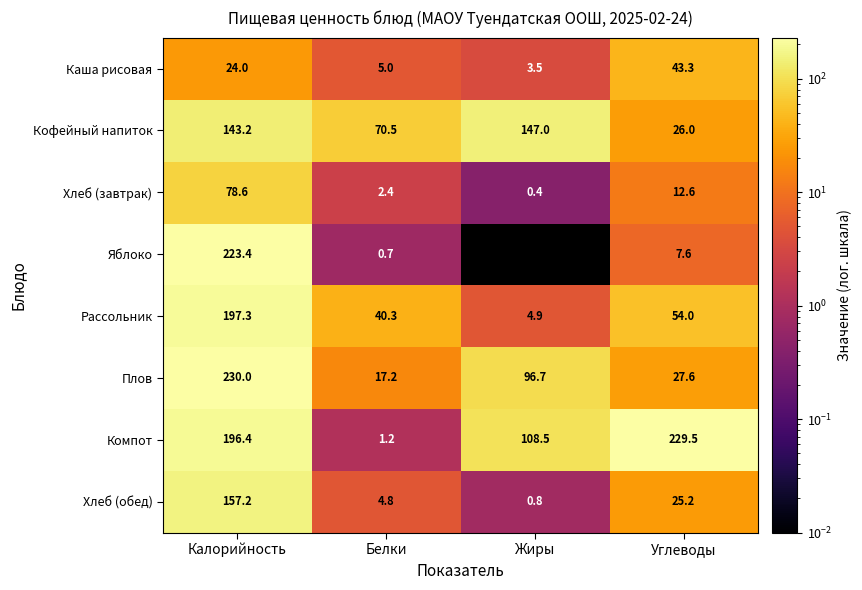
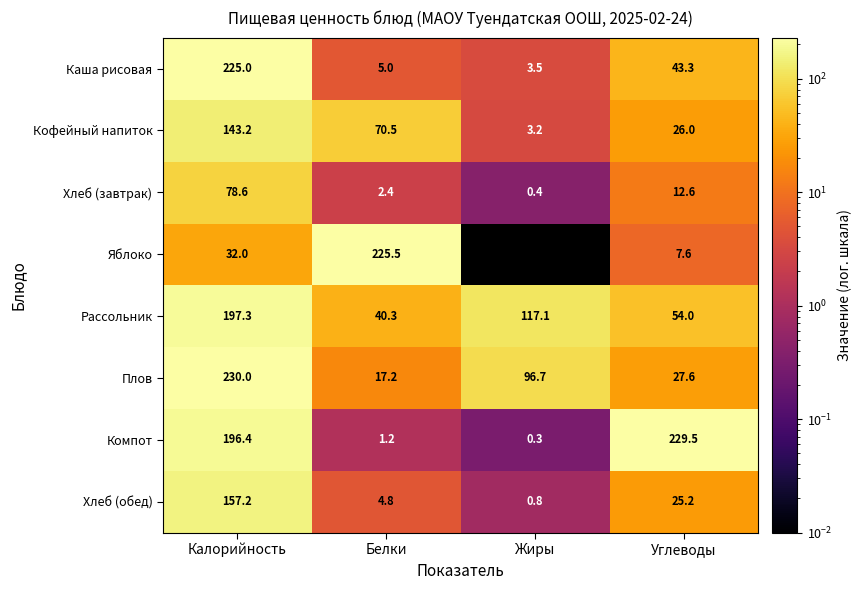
Каша рисовая, Калорийность: 24.0 -> 225.0
Кофейный напиток, Жиры: 147.0 -> 3.2
Яблоко, Калорийность: 223.4 -> 32.0
Яблоко, Белки: 0.7 -> 225.5
Рассольник, Жиры: 4.9 -> 117.1
Компот, Жиры: 108.5 -> 0.3
